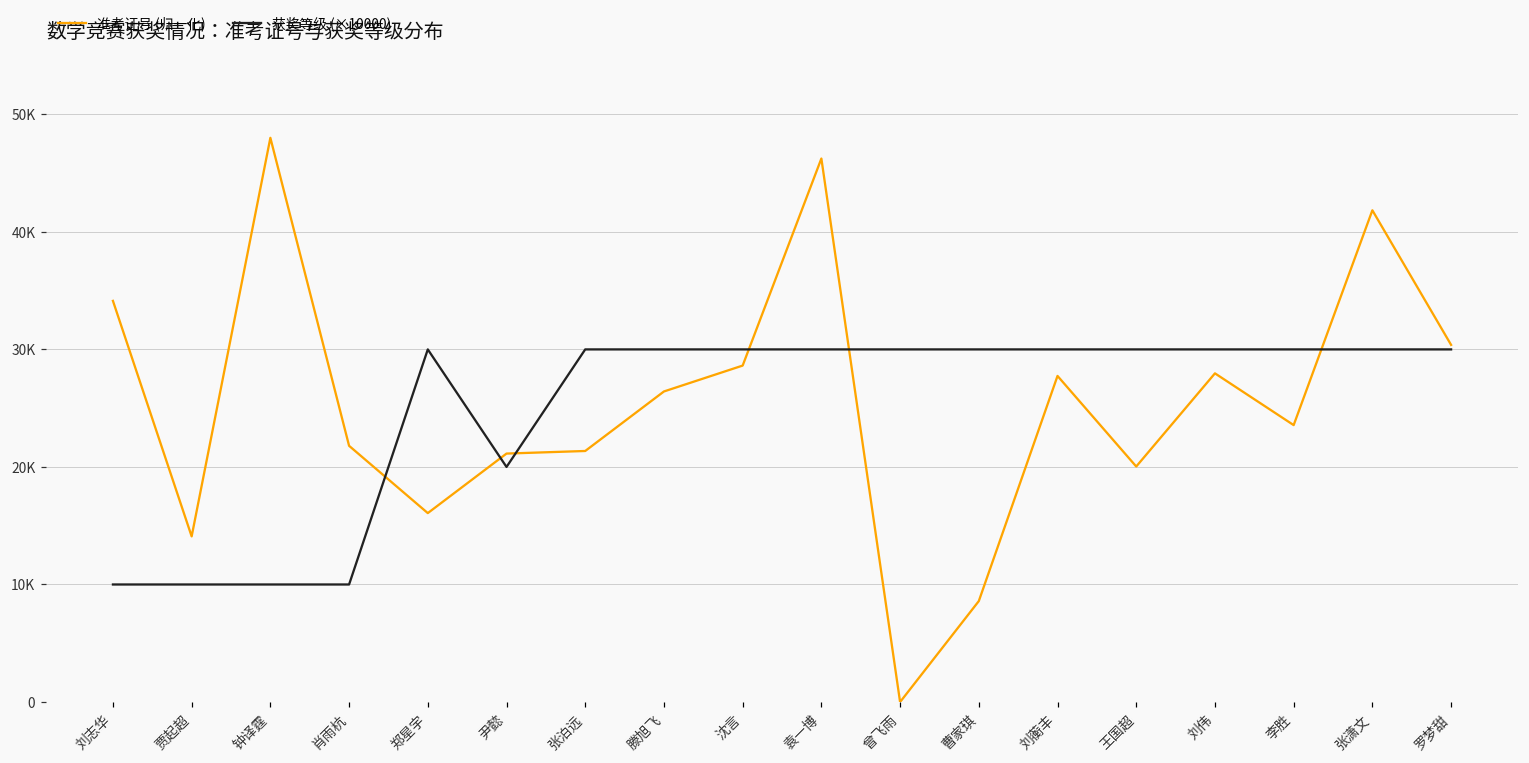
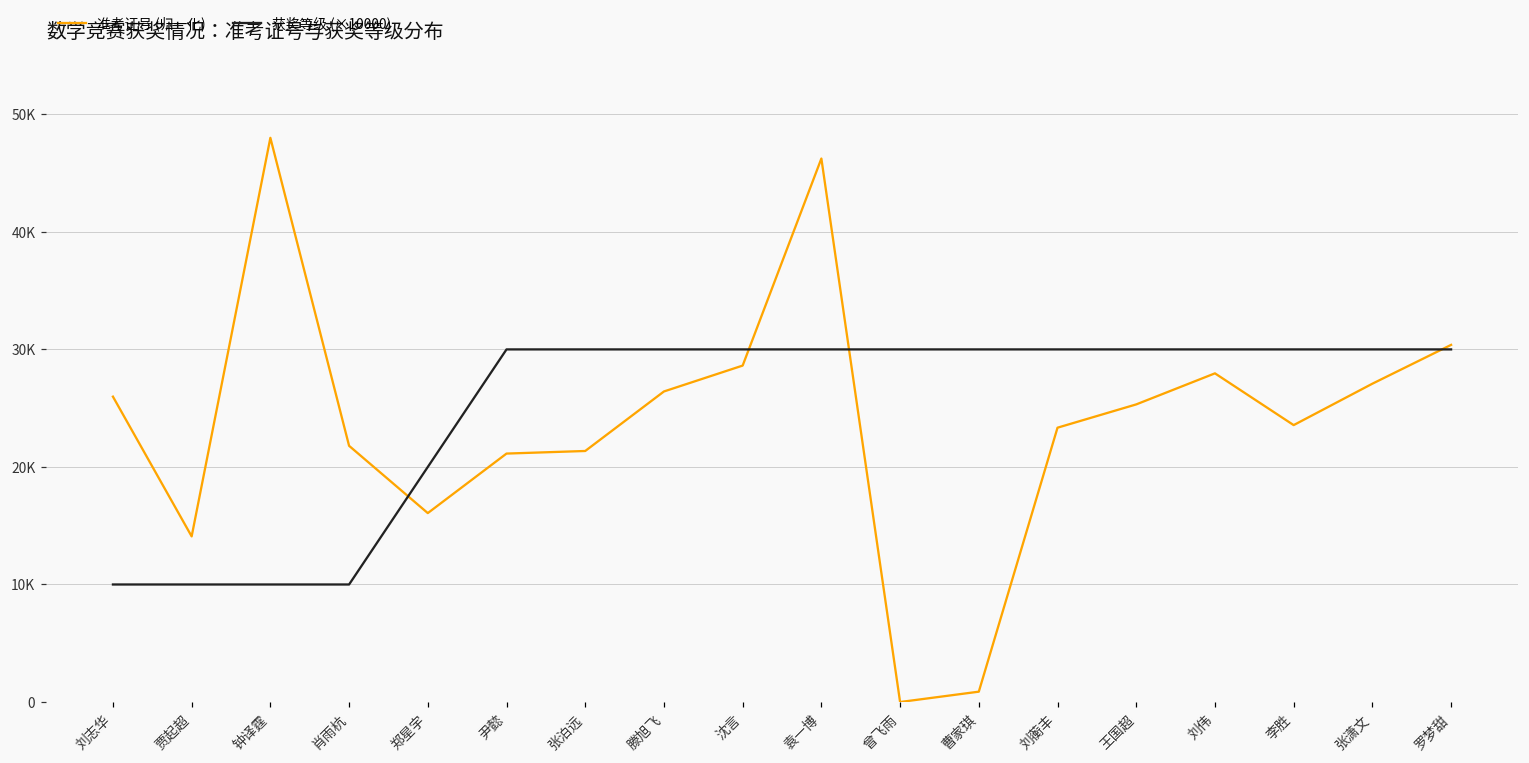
准考证号 (归一化), 刘志华: 34100 -> 26000
获奖等级 (×10000), 郑星宇: 30000 -> 20000
获奖等级 (×10000), 尹懿: 20000 -> 30000
准考证号 (归一化), 曹家琪: 8600 -> 900
准考证号 (归一化), 刘蘅丰: 27700 -> 23300
准考证号 (归一化), 王国超: 20000 -> 25300
准考证号 (归一化), 张潇文: 41800 -> 27100
